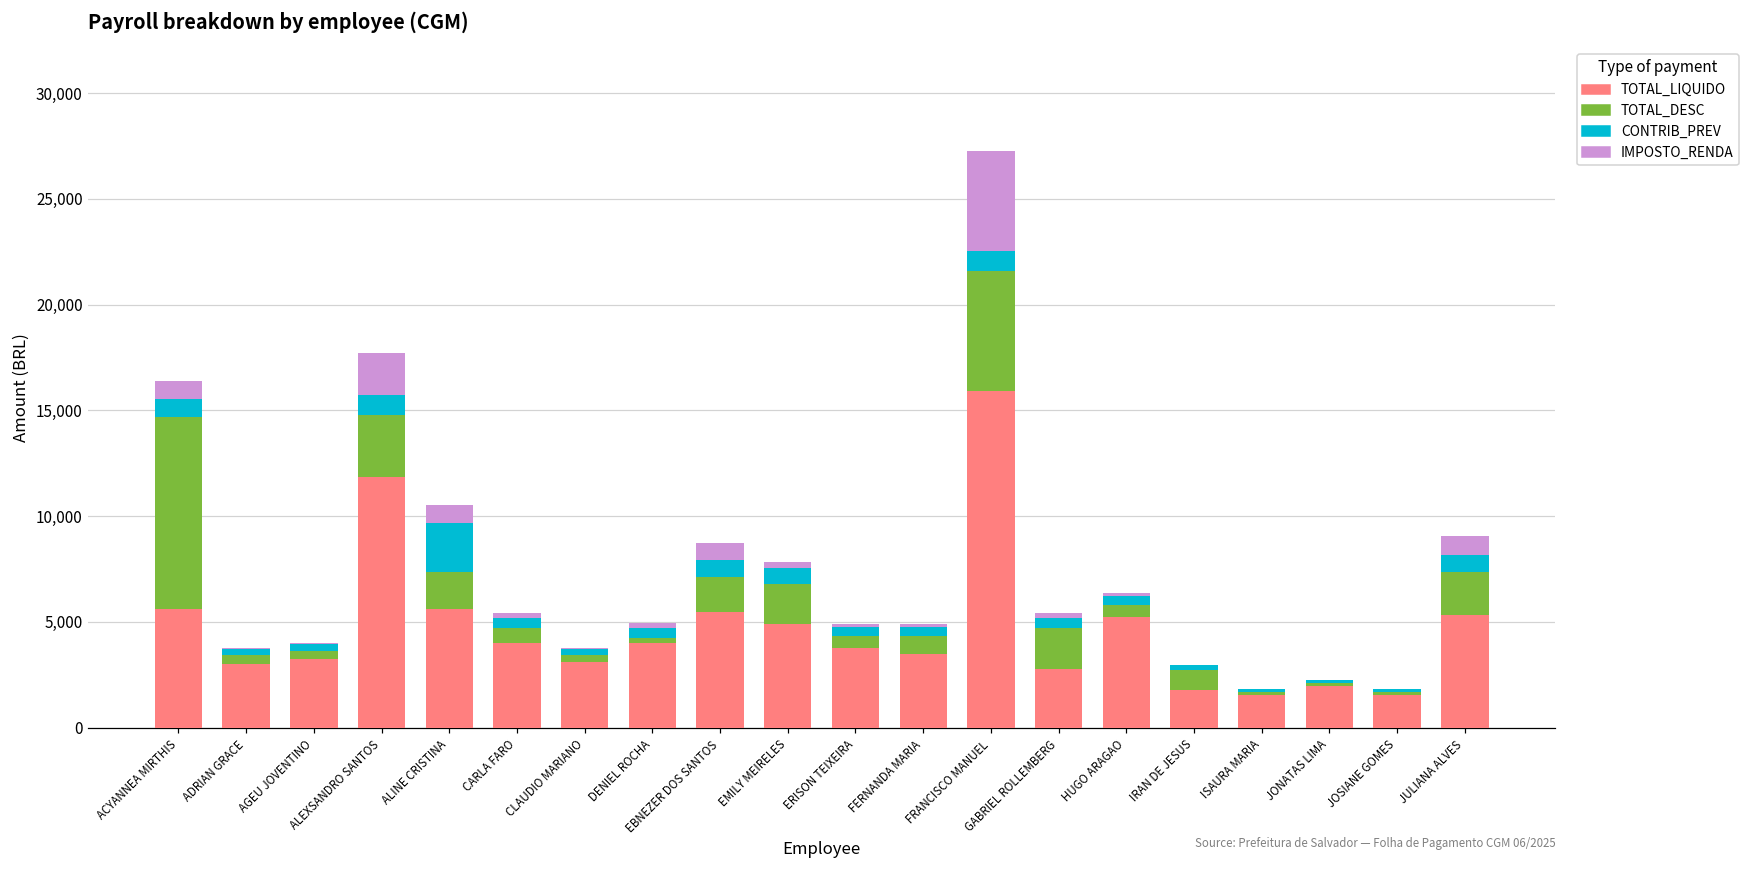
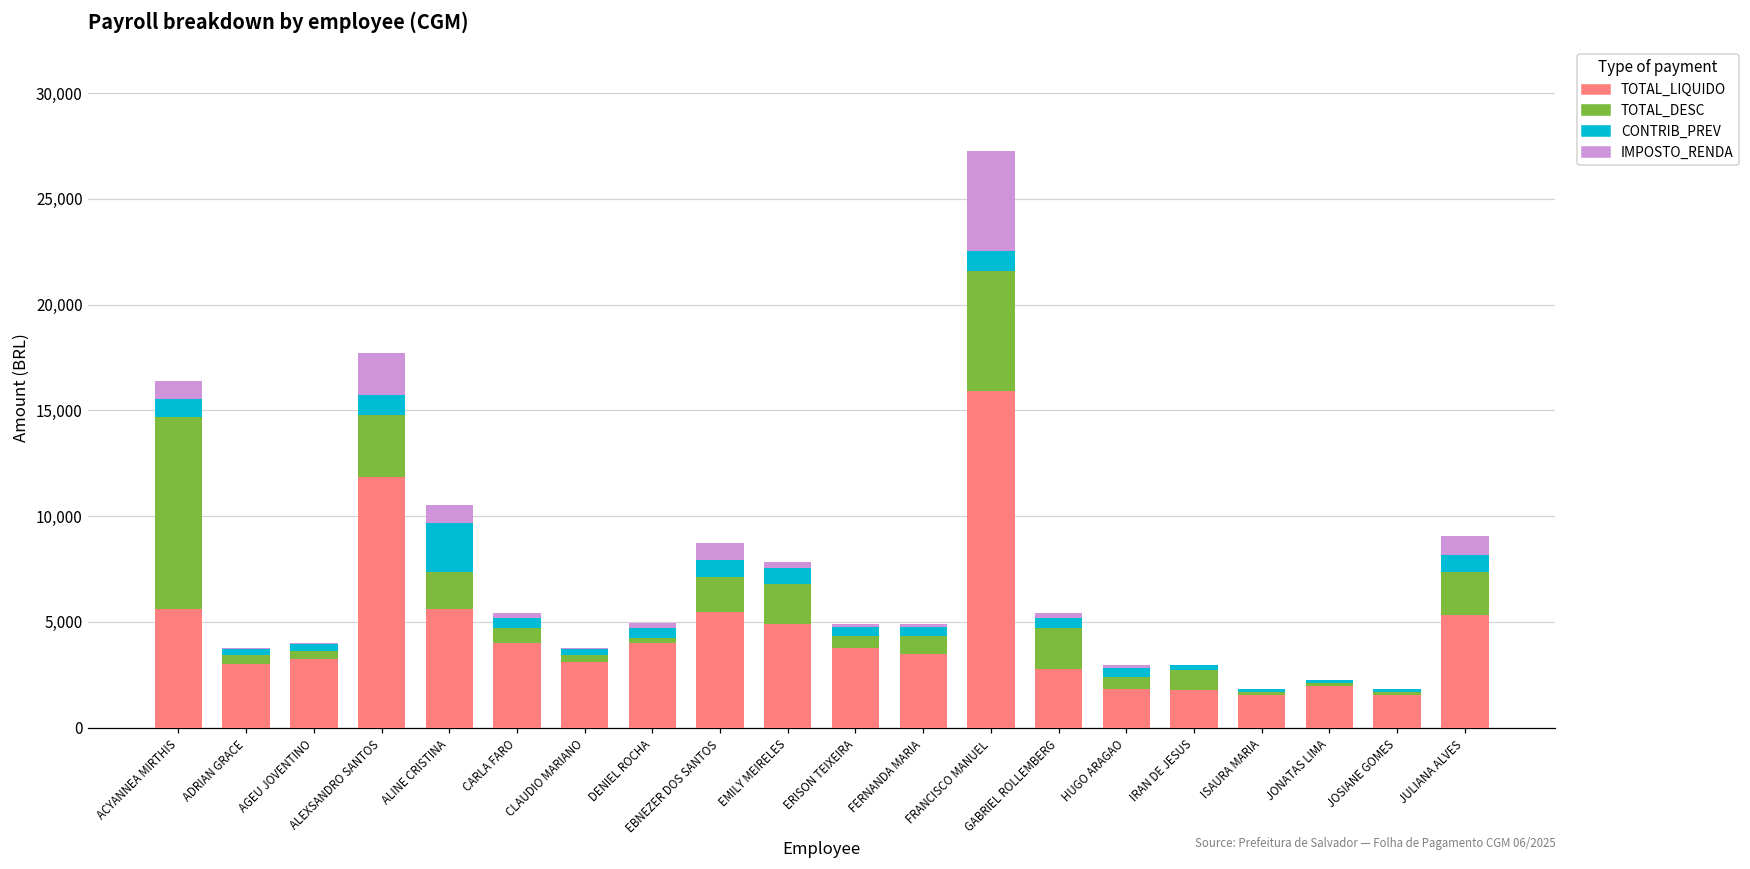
TOTAL_LIQUIDO, HUGO ARAGAO: 5,200 -> 1,800
